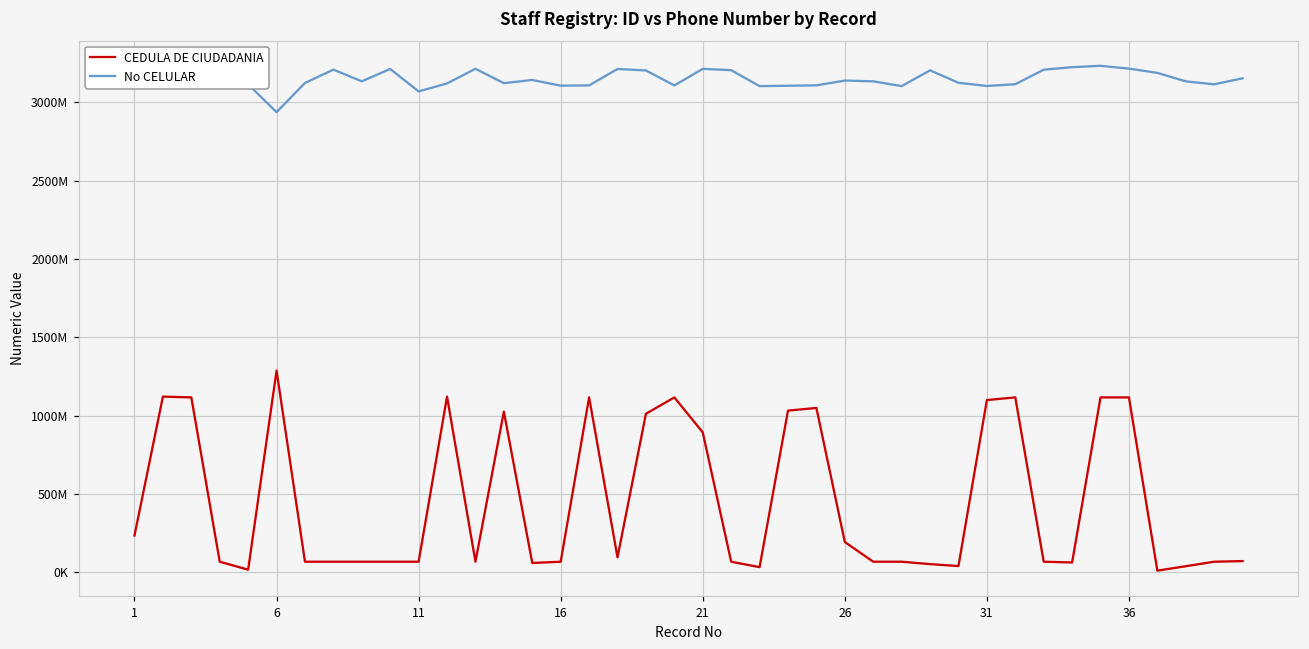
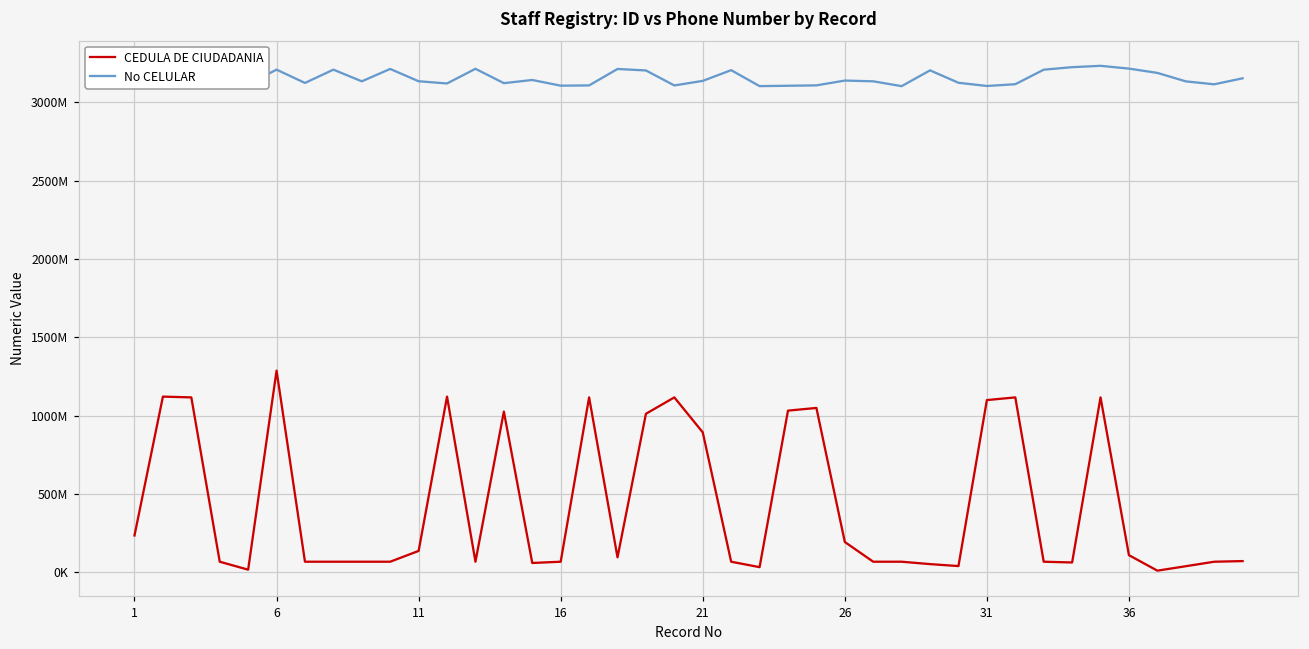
No CELULAR, 6: 2940000000 -> 3210000000
CEDULA DE CIUDADANIA, 11: 70000000 -> 140000000
No CELULAR, 11: 3070000000 -> 3130000000
No CELULAR, 21: 3210000000 -> 3140000000
CEDULA DE CIUDADANIA, 36: 1120000000 -> 110000000
